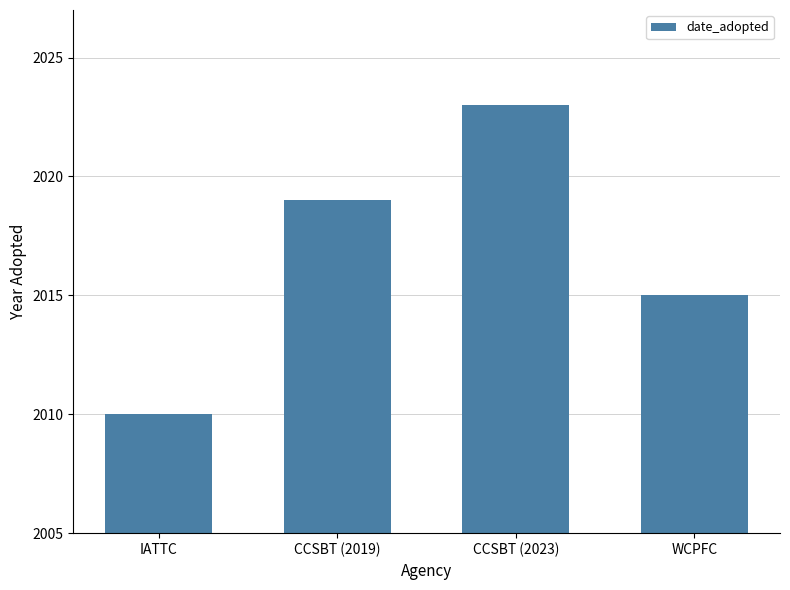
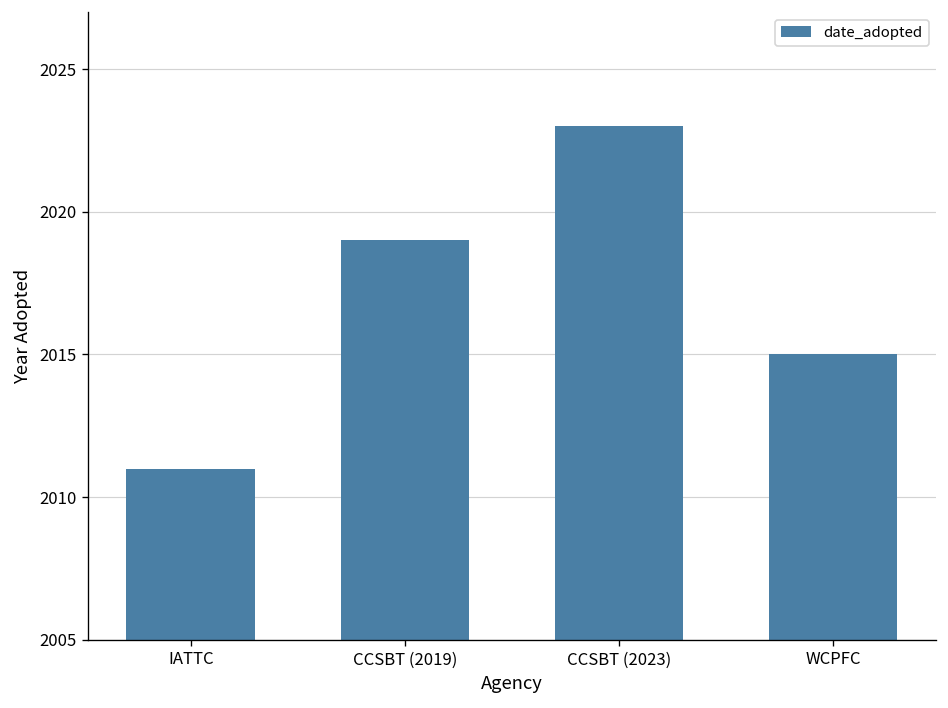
IATTC: 2010 -> 2011
